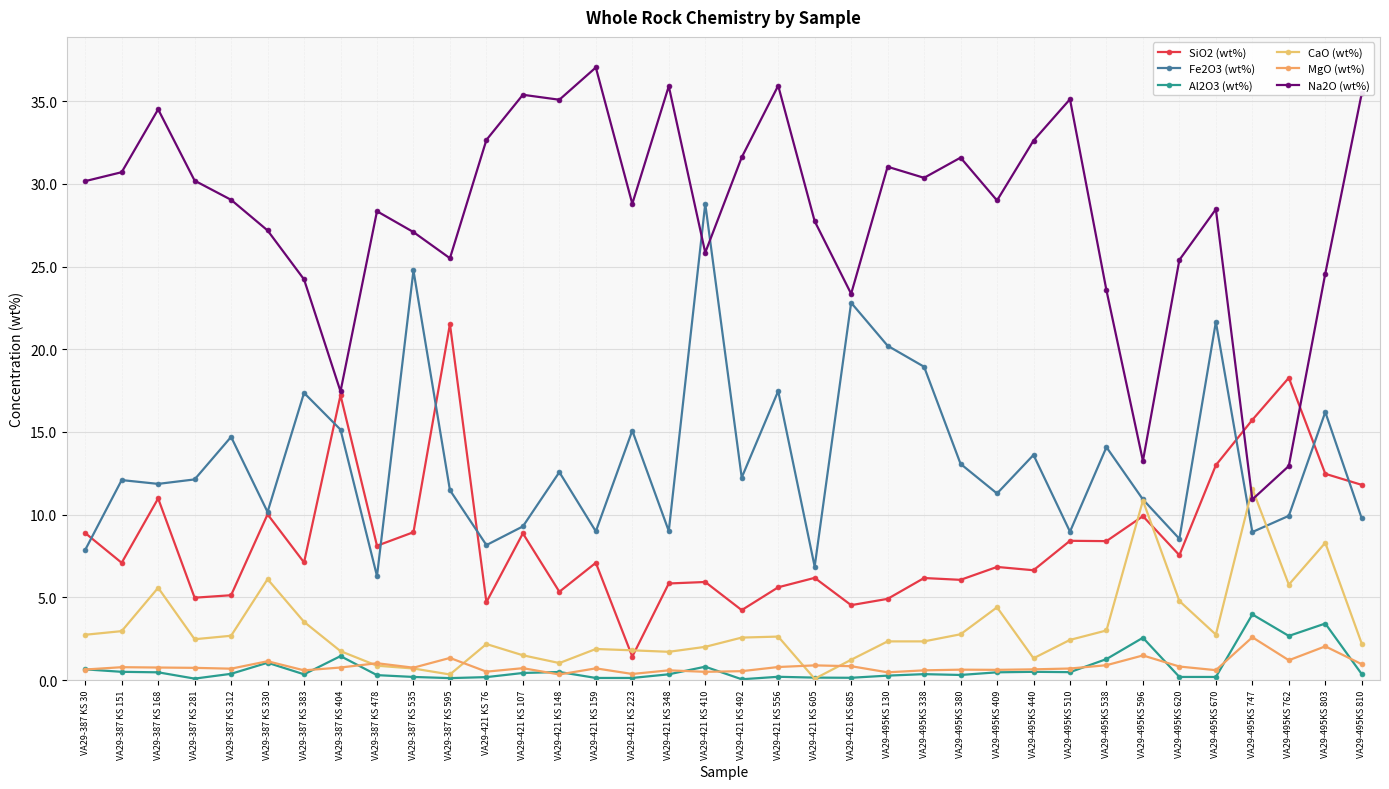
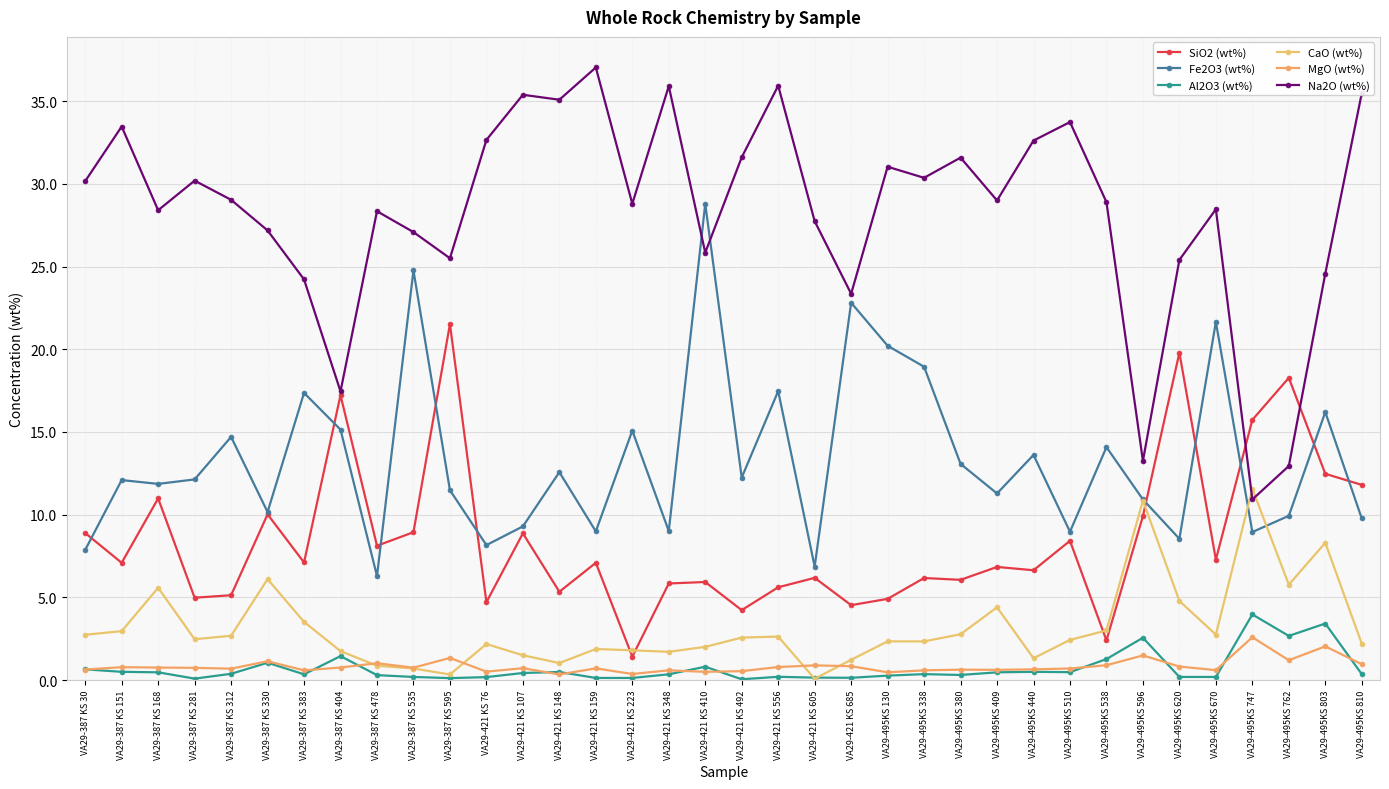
Na2O (wt%), VA29-387 KS 151: 30.7 -> 33.5
Na2O (wt%), VA29-387 KS 168: 34.5 -> 28.4
Na2O (wt%), VA29-495KS 510: 35.1 -> 33.7
SiO2 (wt%), VA29-495KS 538: 8.4 -> 2.4
Na2O (wt%), VA29-495KS 538: 23.6 -> 28.9
SiO2 (wt%), VA29-495KS 620: 7.6 -> 19.8
SiO2 (wt%), VA29-495KS 670: 13.0 -> 7.3
